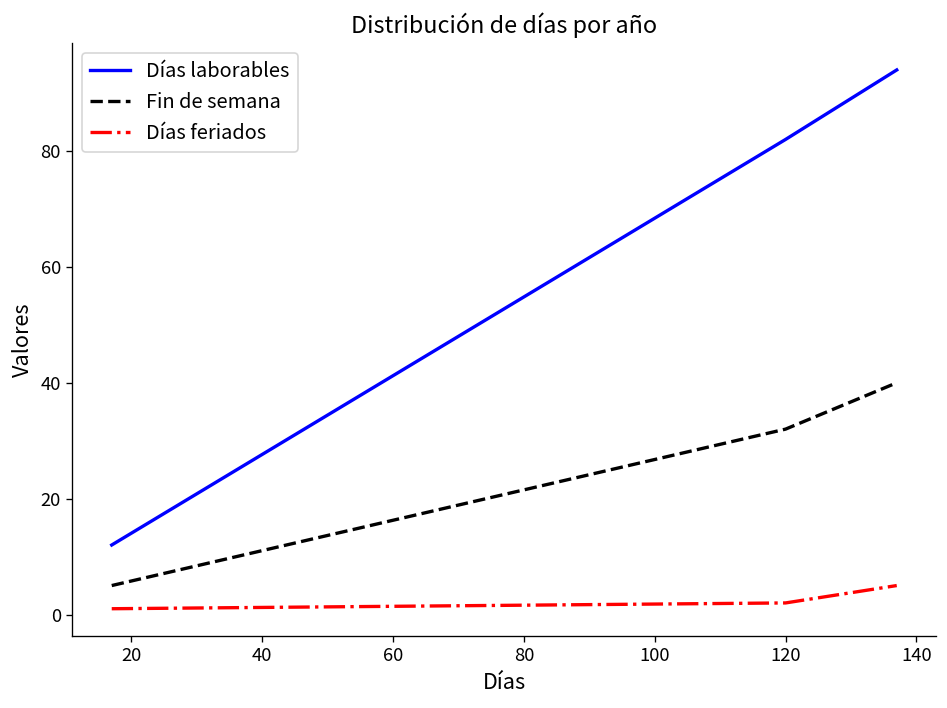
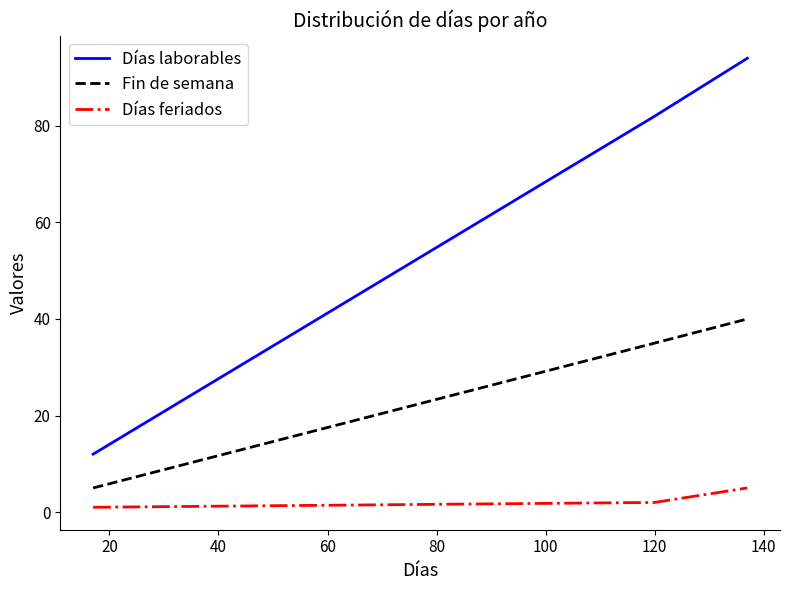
Fin de semana, 120: 32 -> 35
